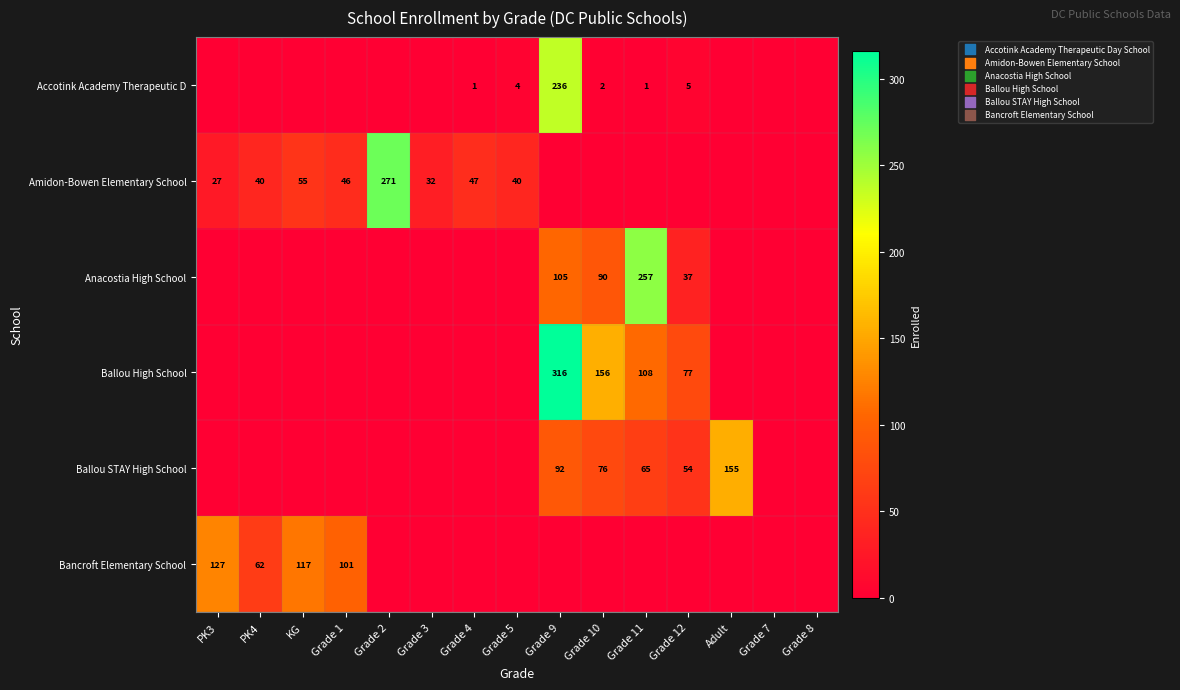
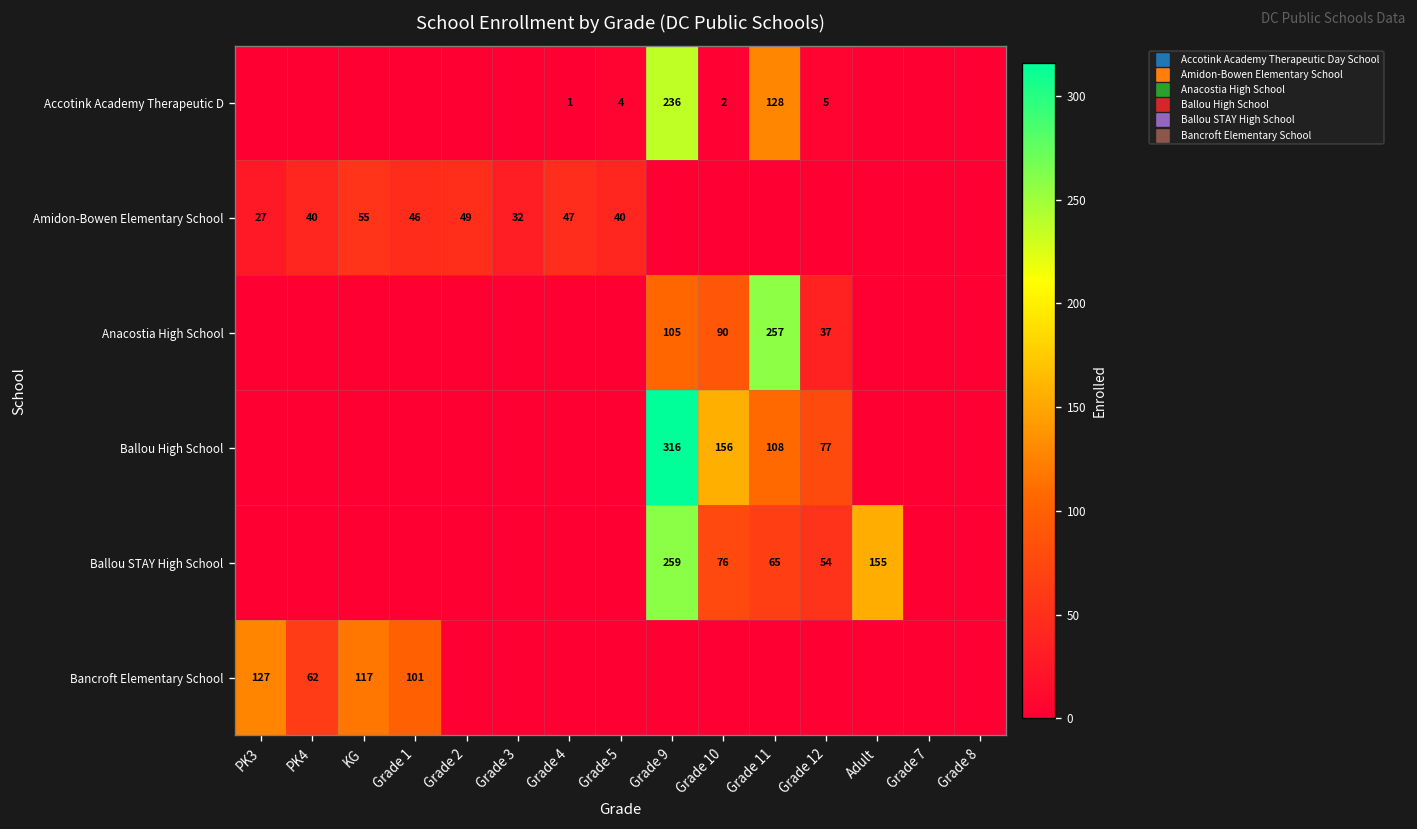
Accotink Academy Therapeutic D, Grade 11: 1 -> 128
Amidon-Bowen Elementary School, Grade 2: 271 -> 49
Ballou STAY High School, Grade 9: 92 -> 259
